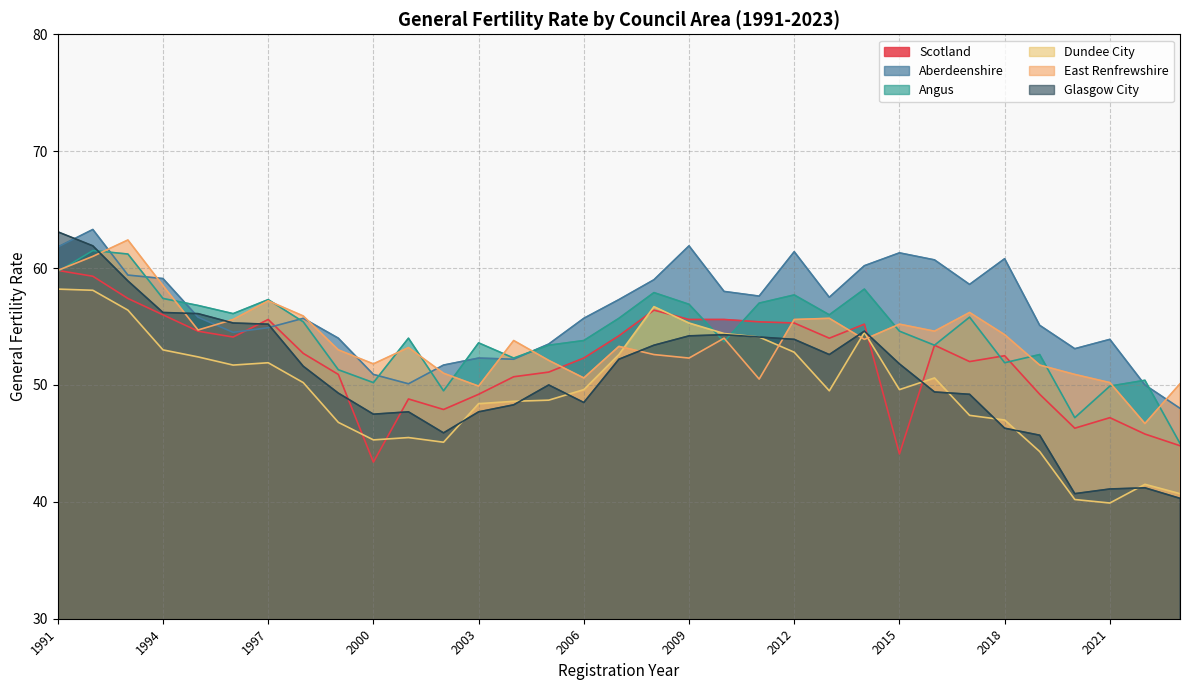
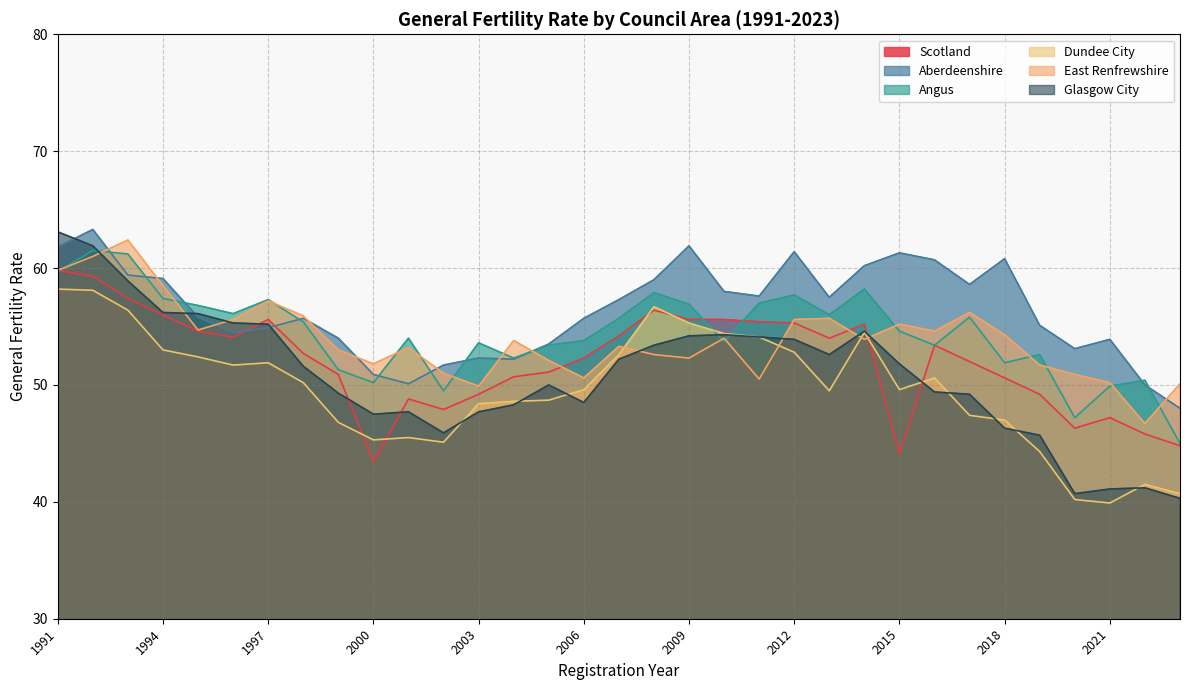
Scotland, 2018: 52.5 -> 50.6
